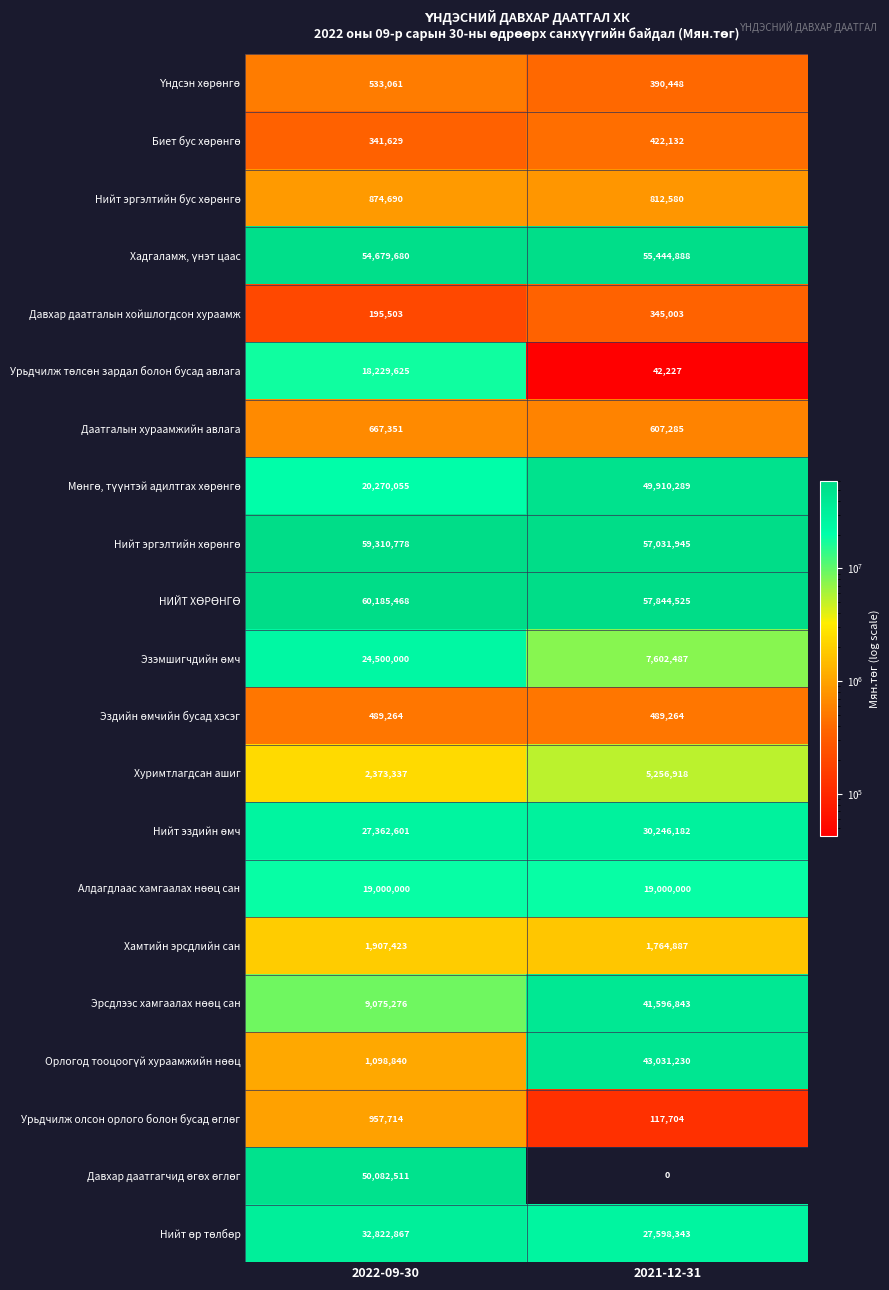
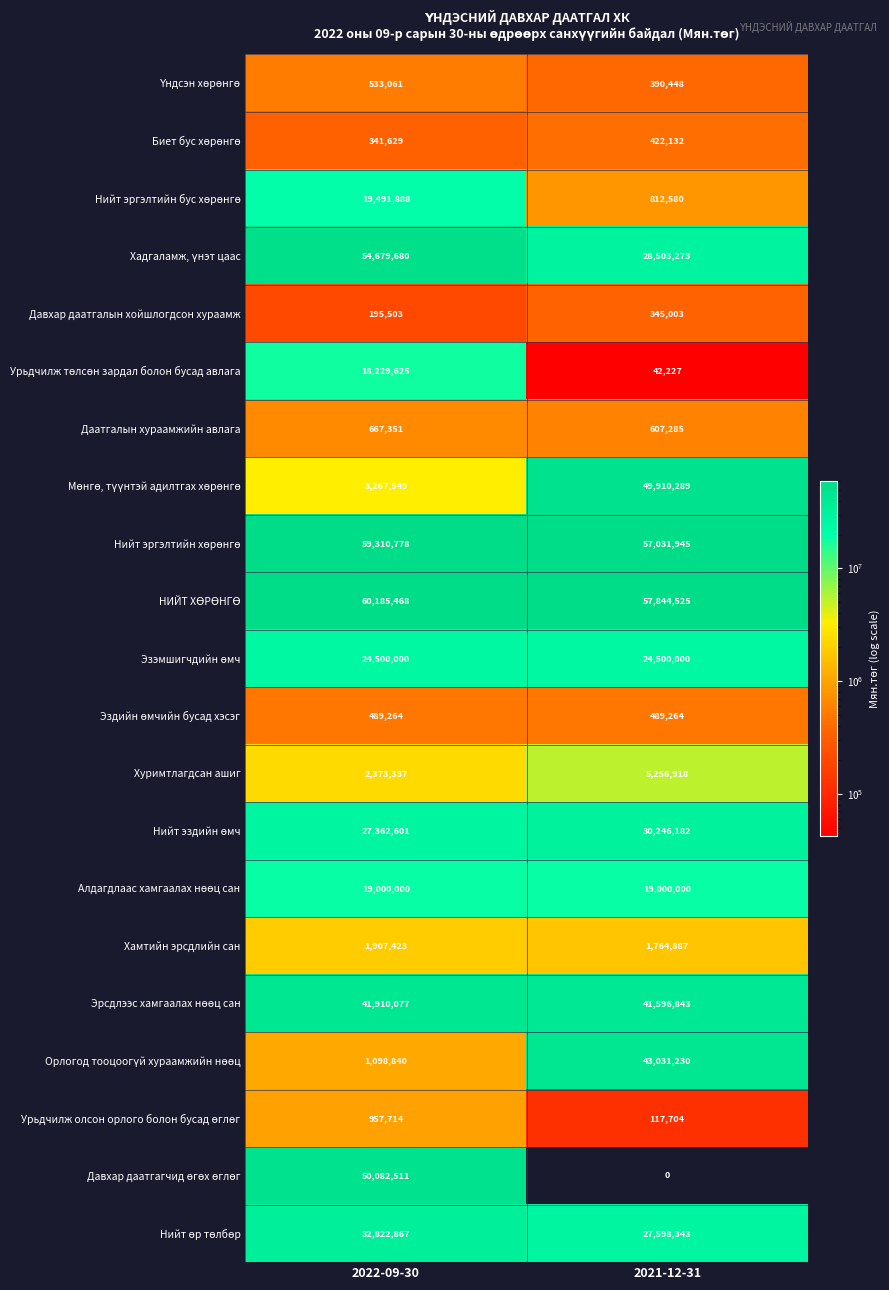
Нийт эргэлтийн бус хөрөнгө, 2022-09-30: 874,690 -> 19,491,888
Хадгаламж, үнэт цаас, 2021-12-31: 55,444,888 -> 28,503,273
Мөнгө, түүнтэй адилтгах хөрөнгө, 2022-09-30: 20,270,055 -> 3,267,549
Эзэмшигчдийн өмч, 2021-12-31: 7,602,487 -> 24,500,000
Эрсдлээс хамгаалах нөөц сан, 2022-09-30: 9,075,276 -> 41,910,077
